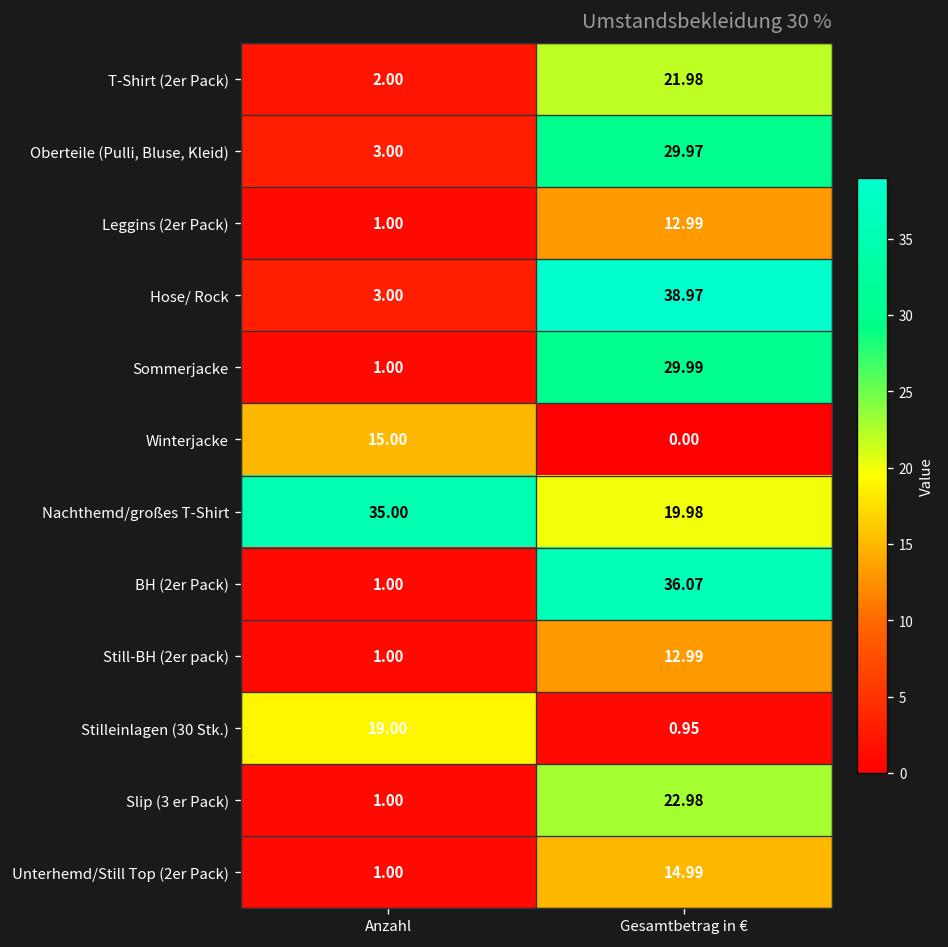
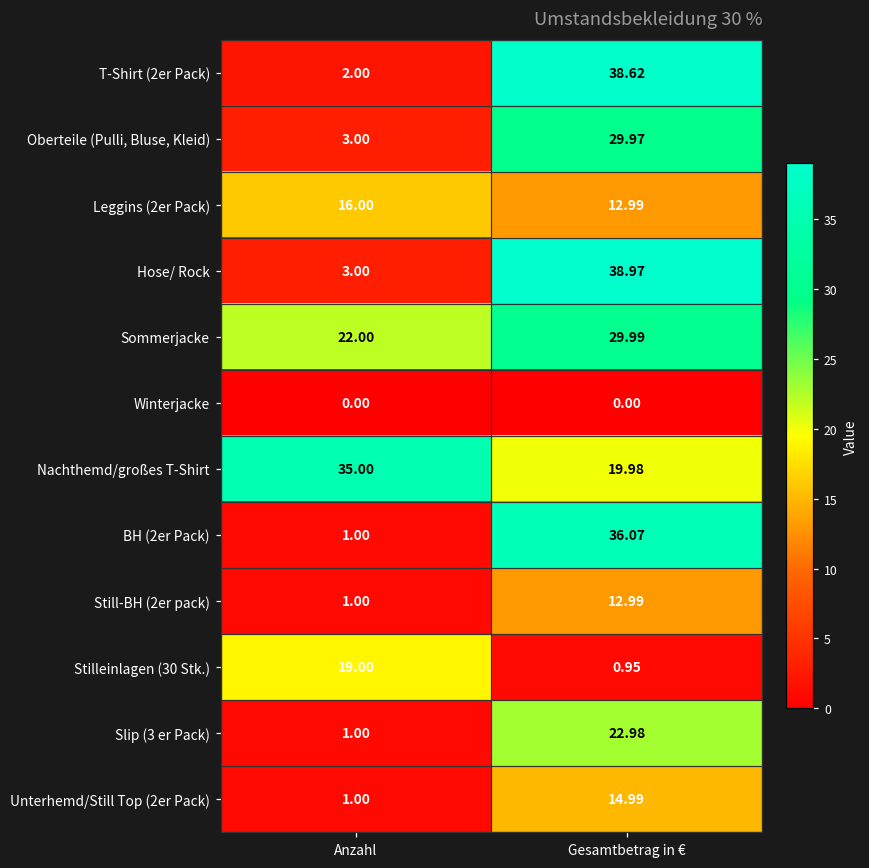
T-Shirt (2er Pack), Gesamtbetrag in €: 21.98 -> 38.62
Leggins (2er Pack), Anzahl: 1.00 -> 16.00
Sommerjacke, Anzahl: 1.00 -> 22.00
Winterjacke, Anzahl: 15.00 -> 0.00
